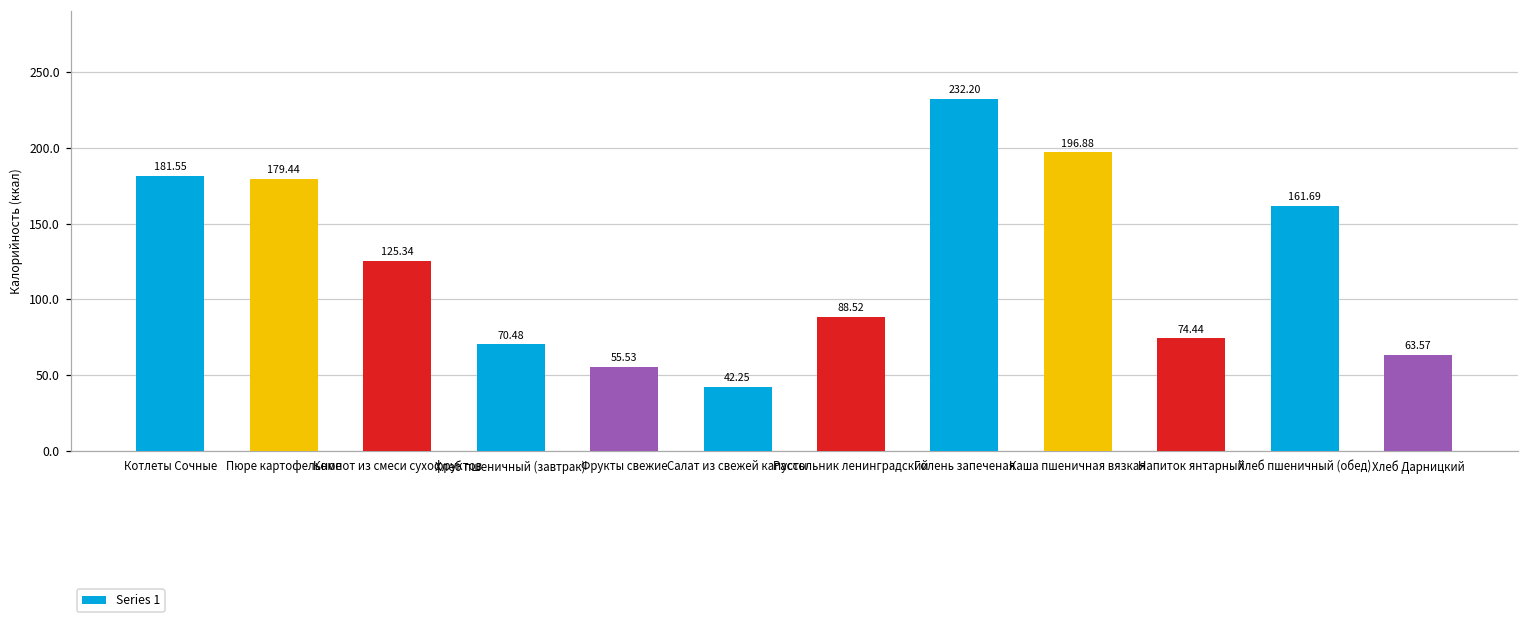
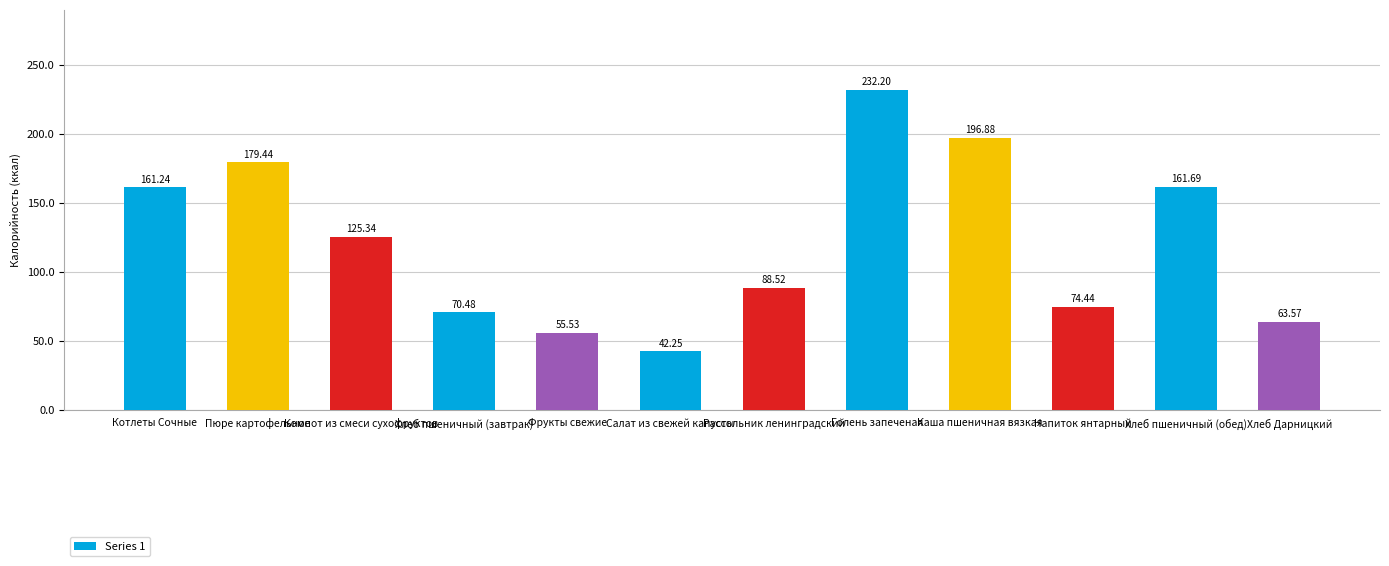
Котлеты Сочные: 181.55 -> 161.24
